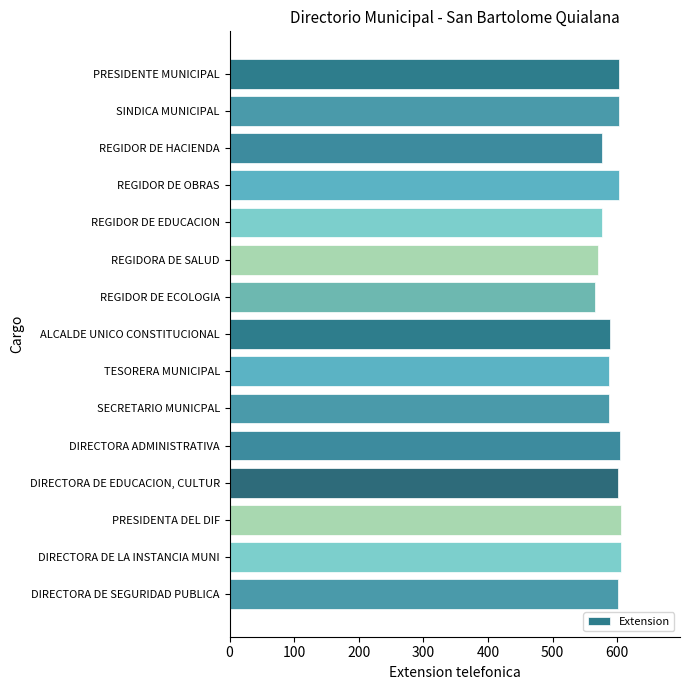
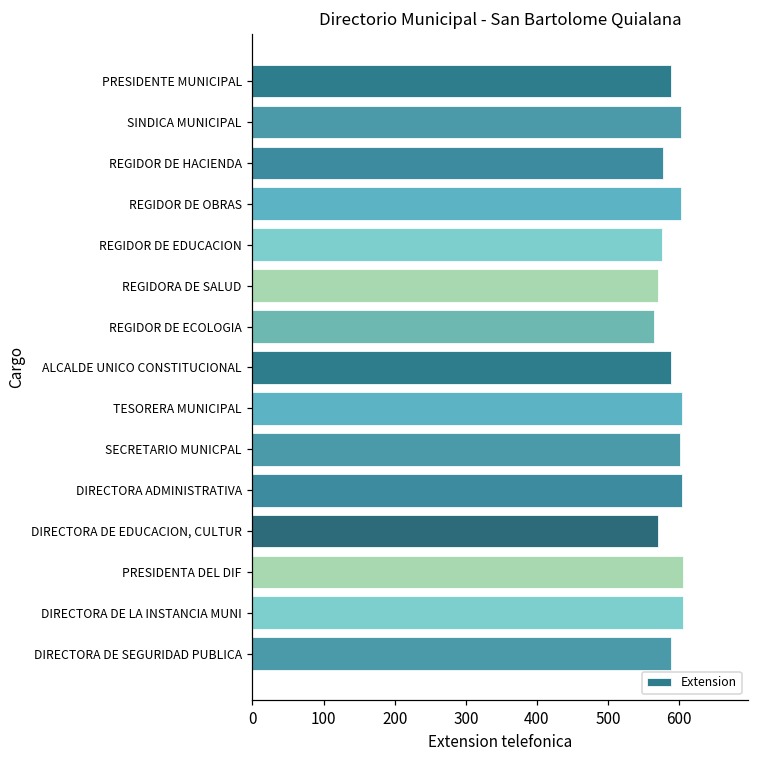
PRESIDENTE MUNICIPAL: 600 -> 590
TESORERA MUNICIPAL: 590 -> 600
SECRETARIO MUNICPAL: 590 -> 600
DIRECTORA DE EDUCACION, CULTUR: 600 -> 570
DIRECTORA DE SEGURIDAD PUBLICA: 600 -> 590
